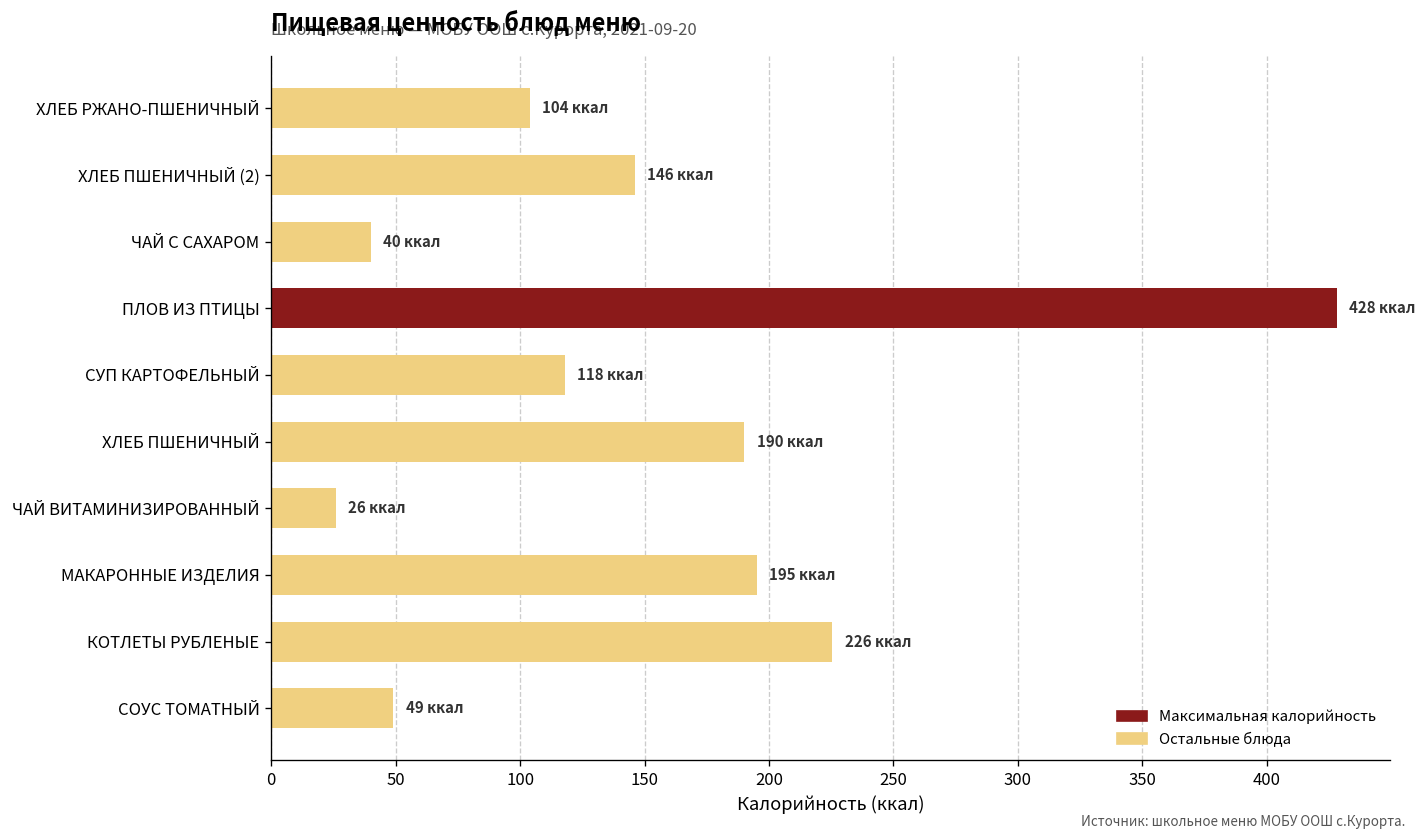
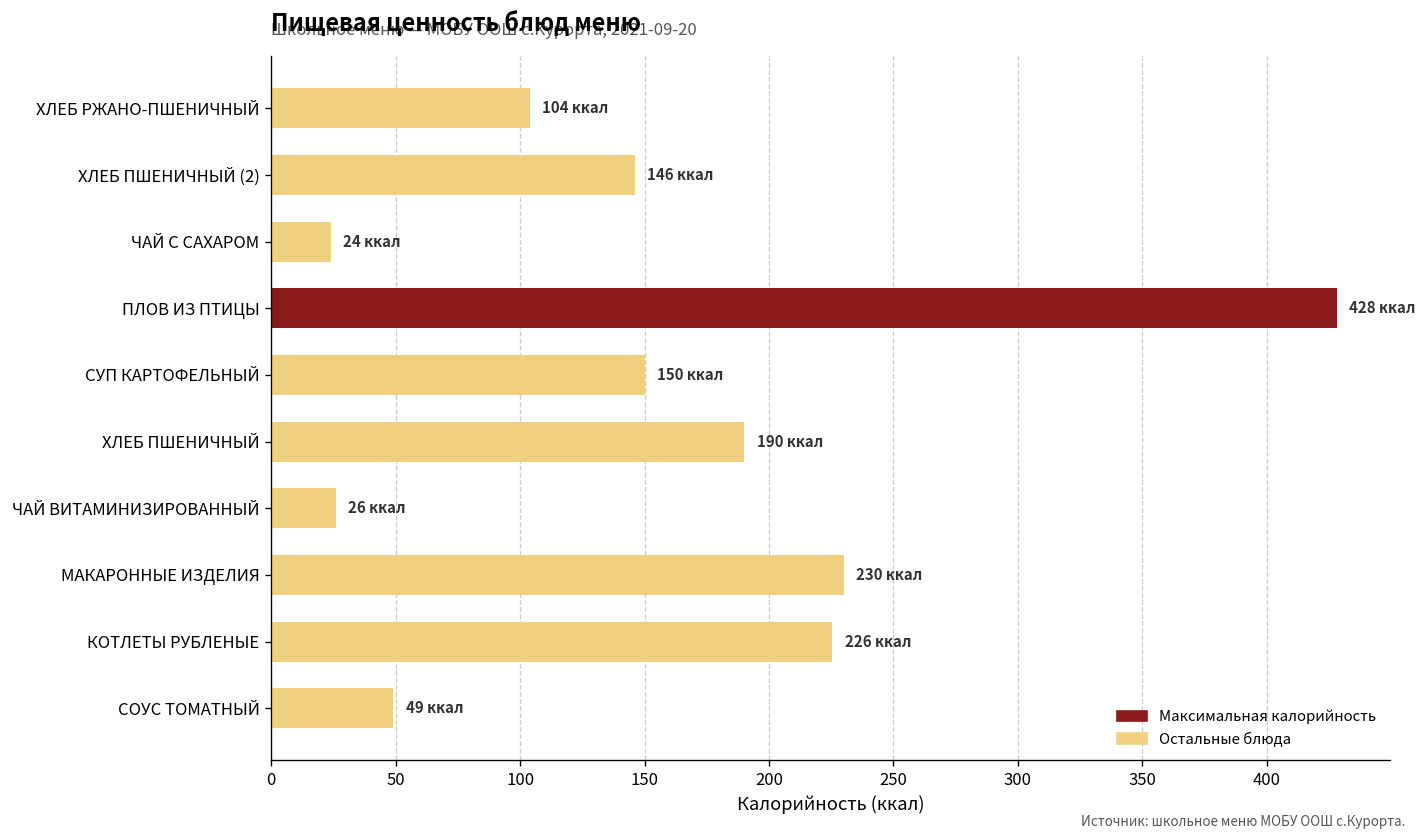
ЧАЙ С САХАРОМ: 40 -> 24
СУП КАРТОФЕЛЬНЫЙ: 118 -> 150
МАКАРОННЫЕ ИЗДЕЛИЯ: 195 -> 230
